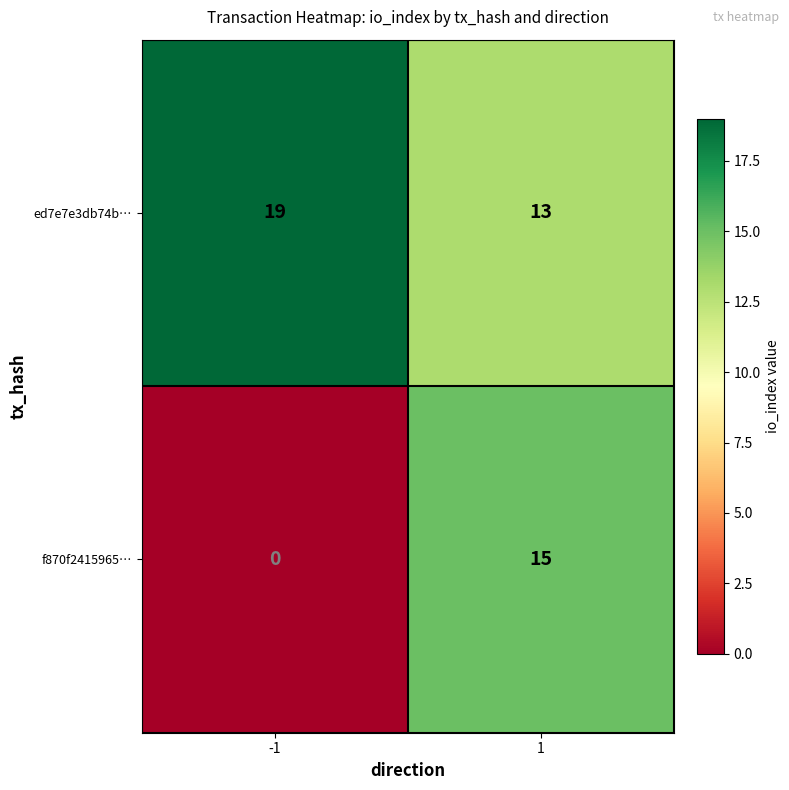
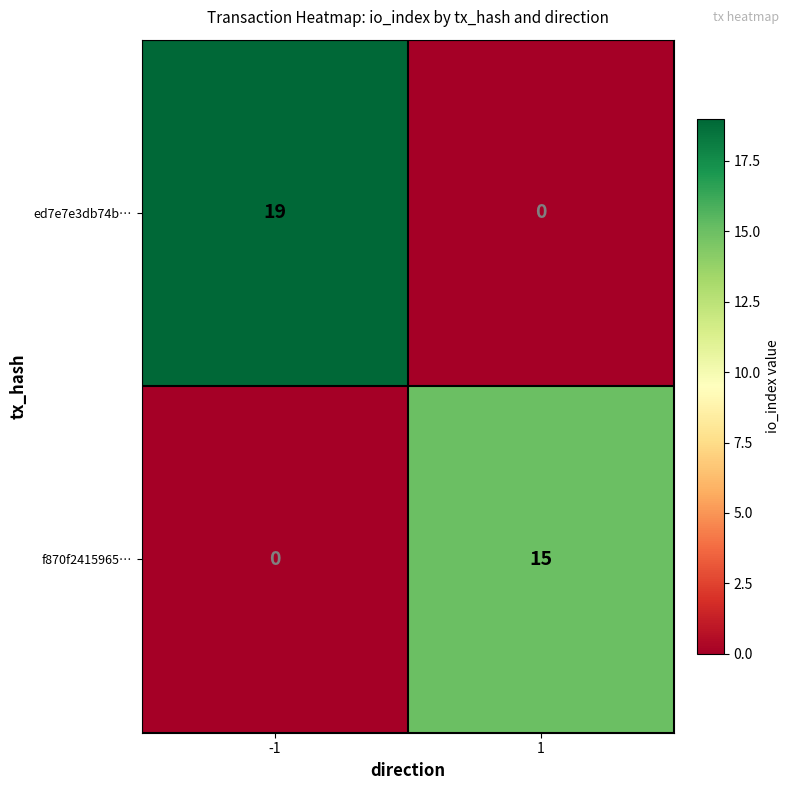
ed7e7e3db74b…, 1: 13 -> 0
